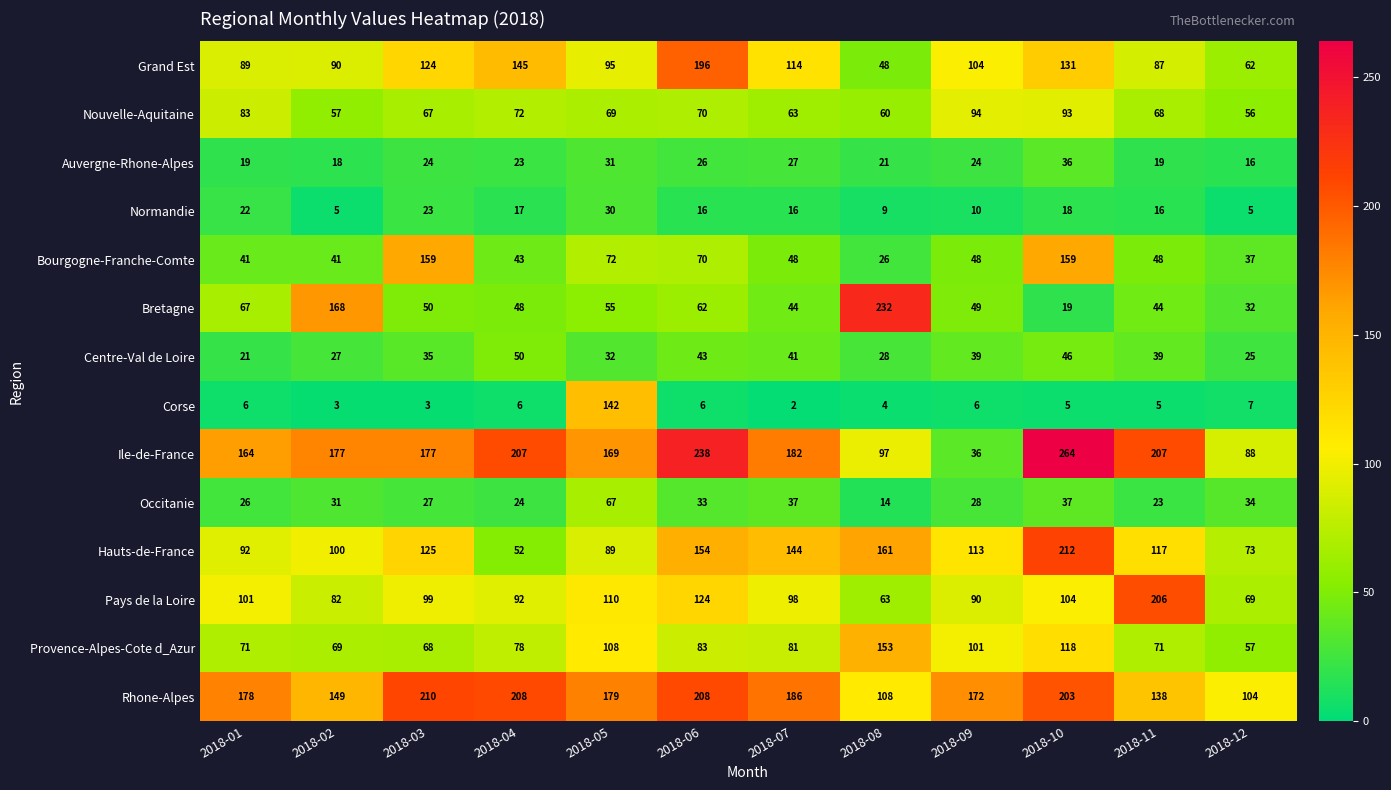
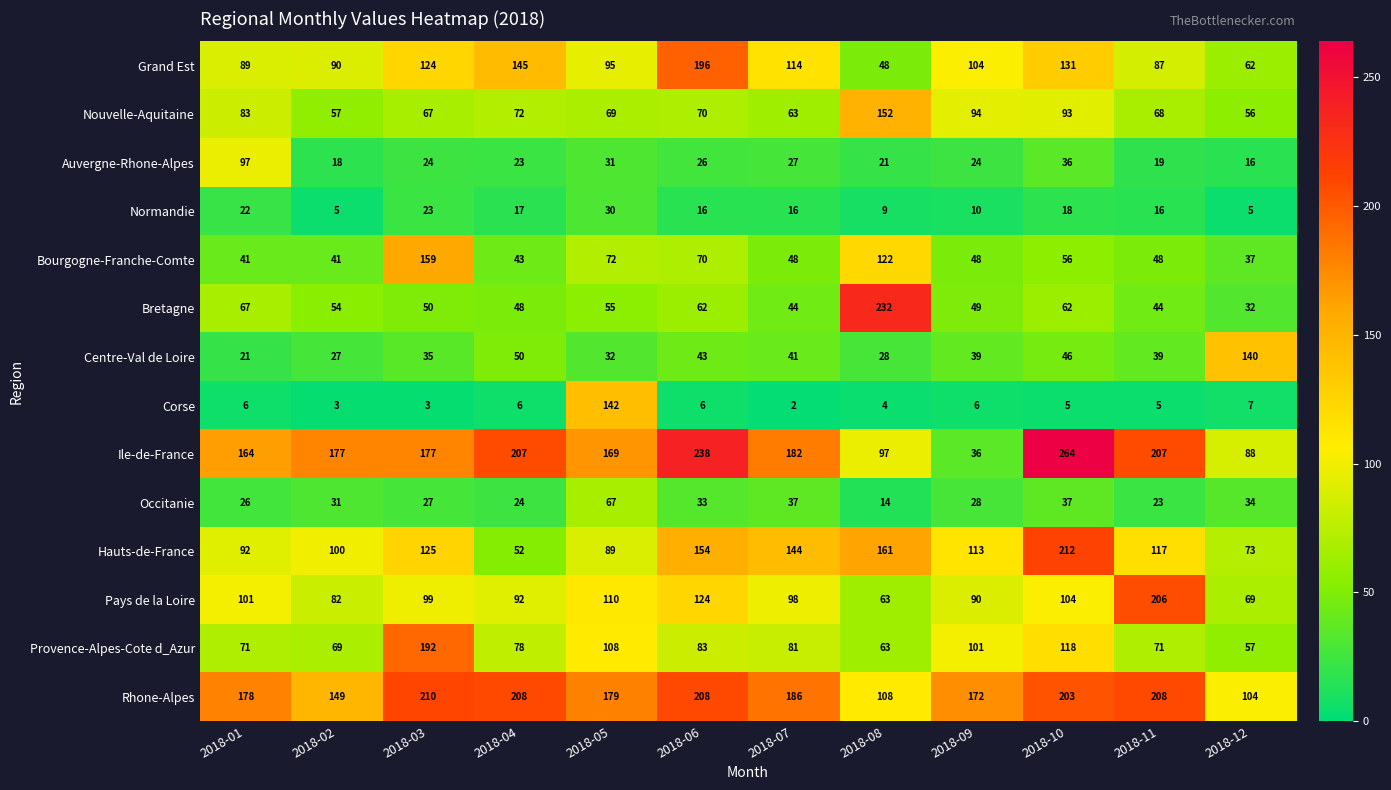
Nouvelle-Aquitaine, 2018-08: 60 -> 152
Auvergne-Rhone-Alpes, 2018-01: 19 -> 97
Bourgogne-Franche-Comte, 2018-08: 26 -> 122
Bourgogne-Franche-Comte, 2018-10: 159 -> 56
Bretagne, 2018-02: 168 -> 54
Bretagne, 2018-10: 19 -> 62
Centre-Val de Loire, 2018-12: 25 -> 140
Provence-Alpes-Cote d_Azur, 2018-03: 68 -> 192
Provence-Alpes-Cote d_Azur, 2018-08: 153 -> 63
Rhone-Alpes, 2018-11: 138 -> 208
